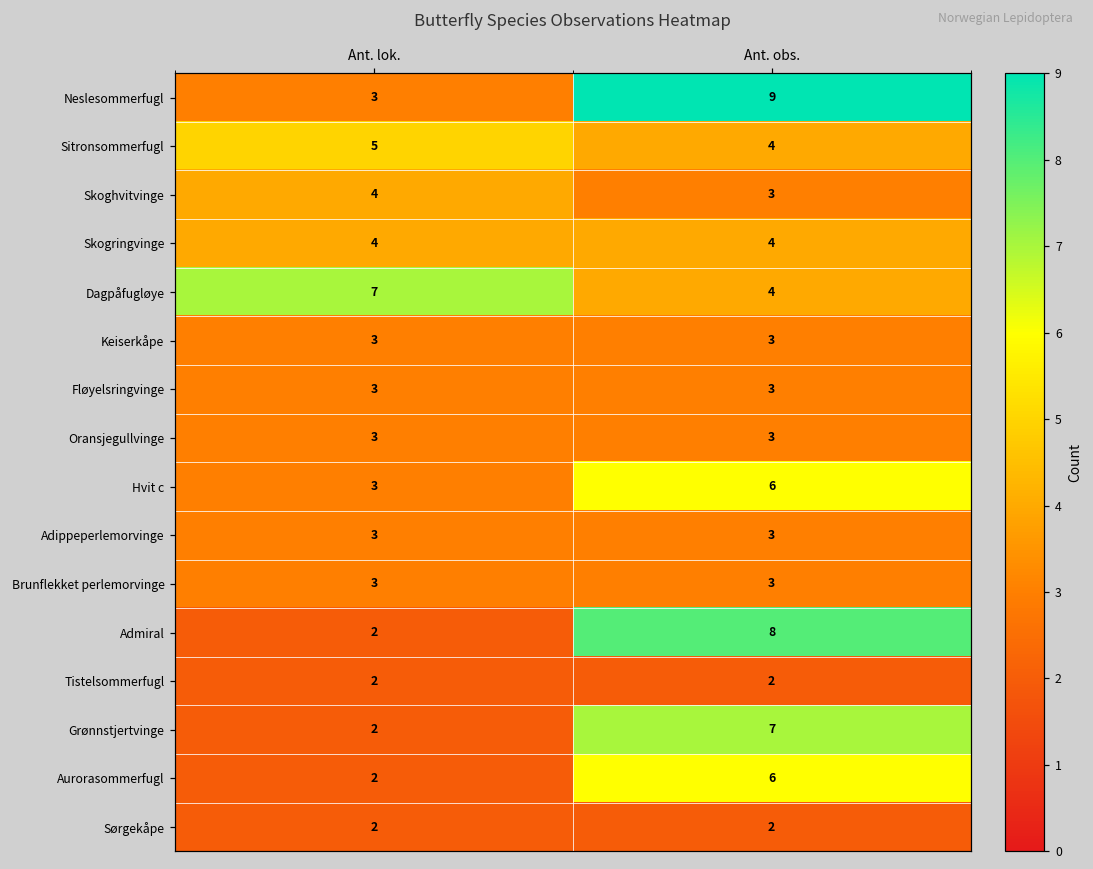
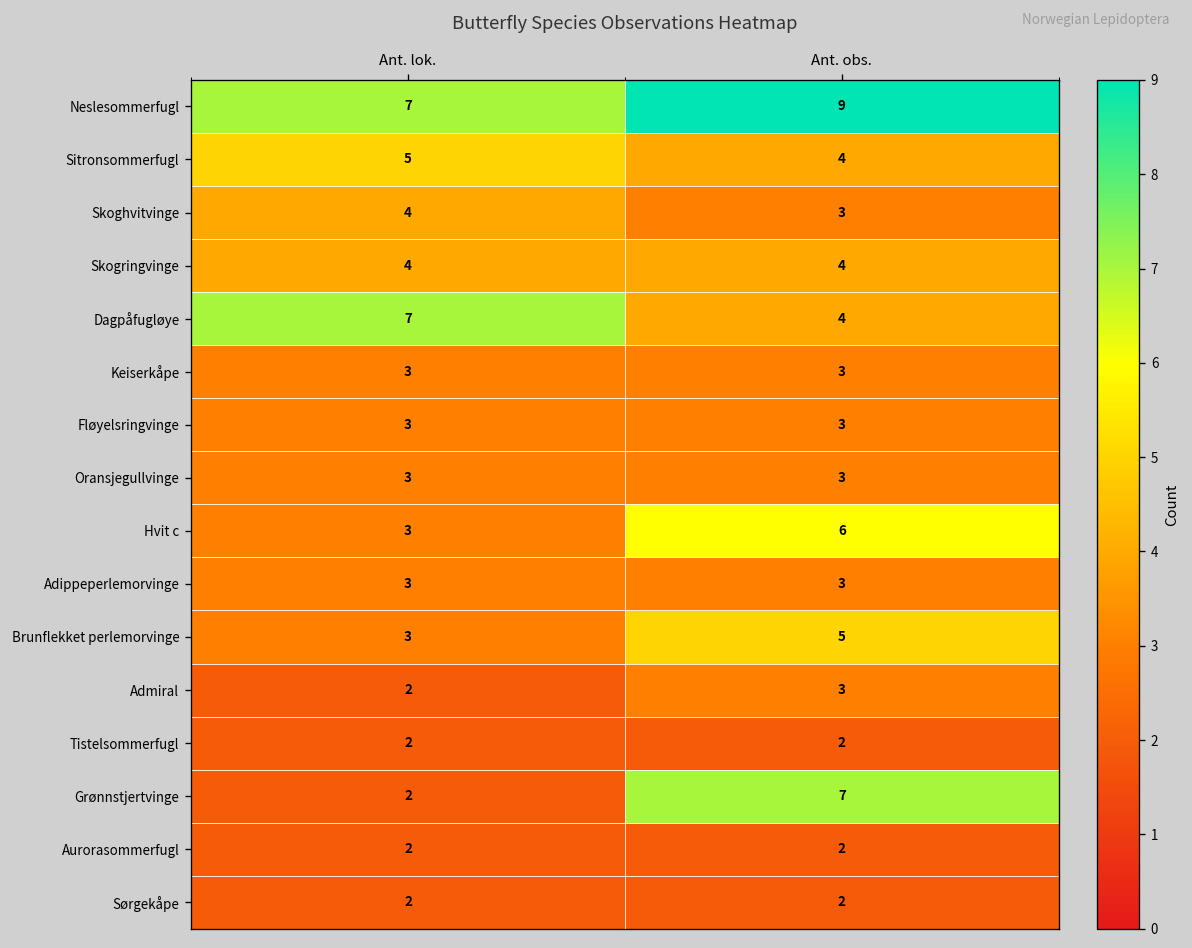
Neslesommerfugl, Ant. lok.: 3 -> 7
Brunflekket perlemorvinge, Ant. obs.: 3 -> 5
Admiral, Ant. obs.: 8 -> 3
Aurorasommerfugl, Ant. obs.: 6 -> 2
